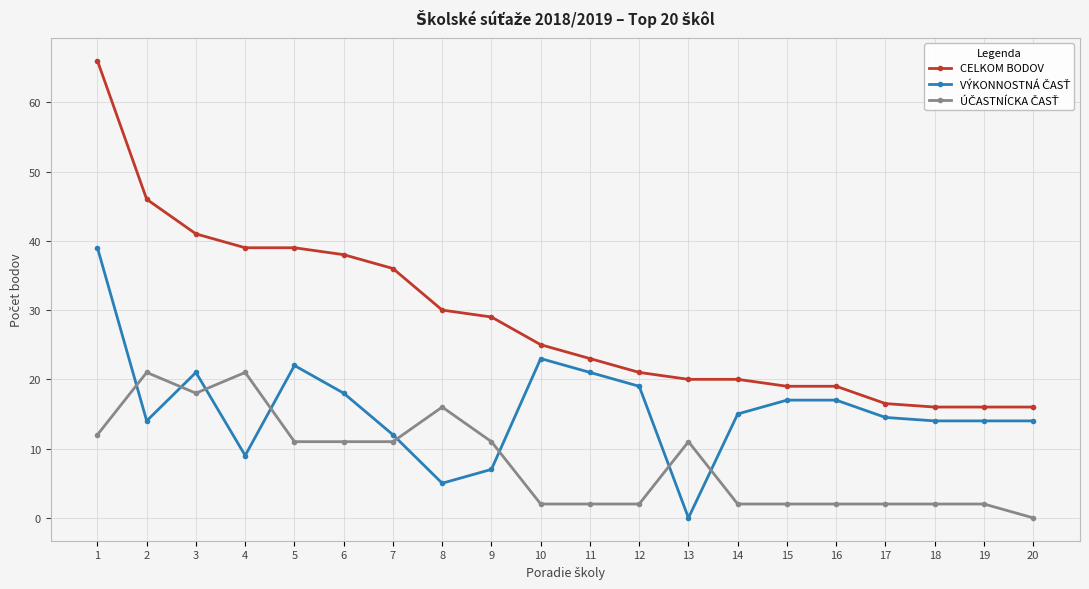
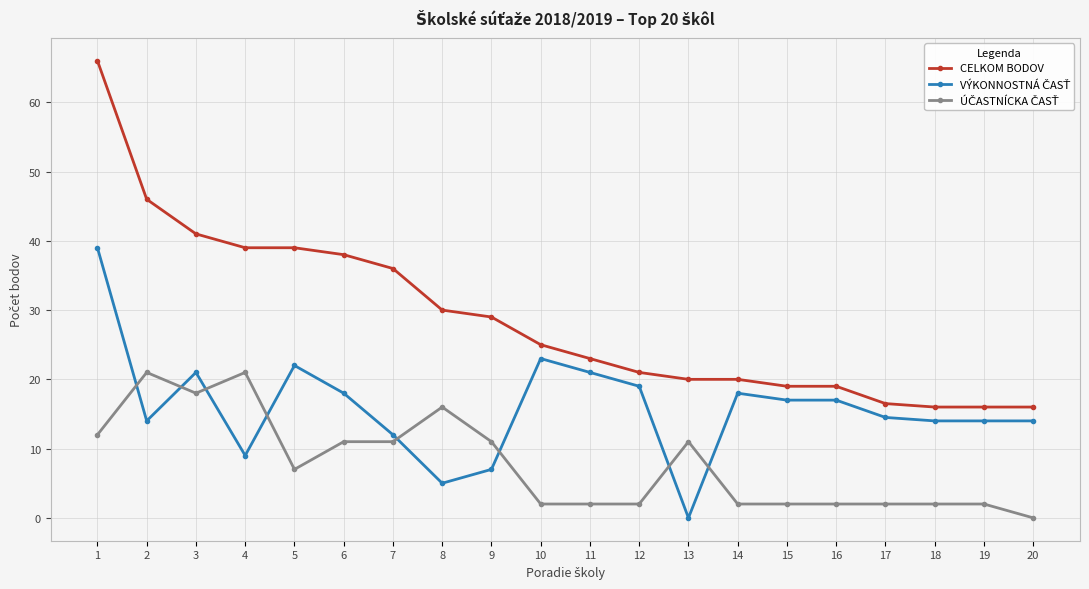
ÚČASTNÍCKA ČASŤ, 5: 11 -> 7
VÝKONNOSTNÁ ČASŤ, 14: 15 -> 18
